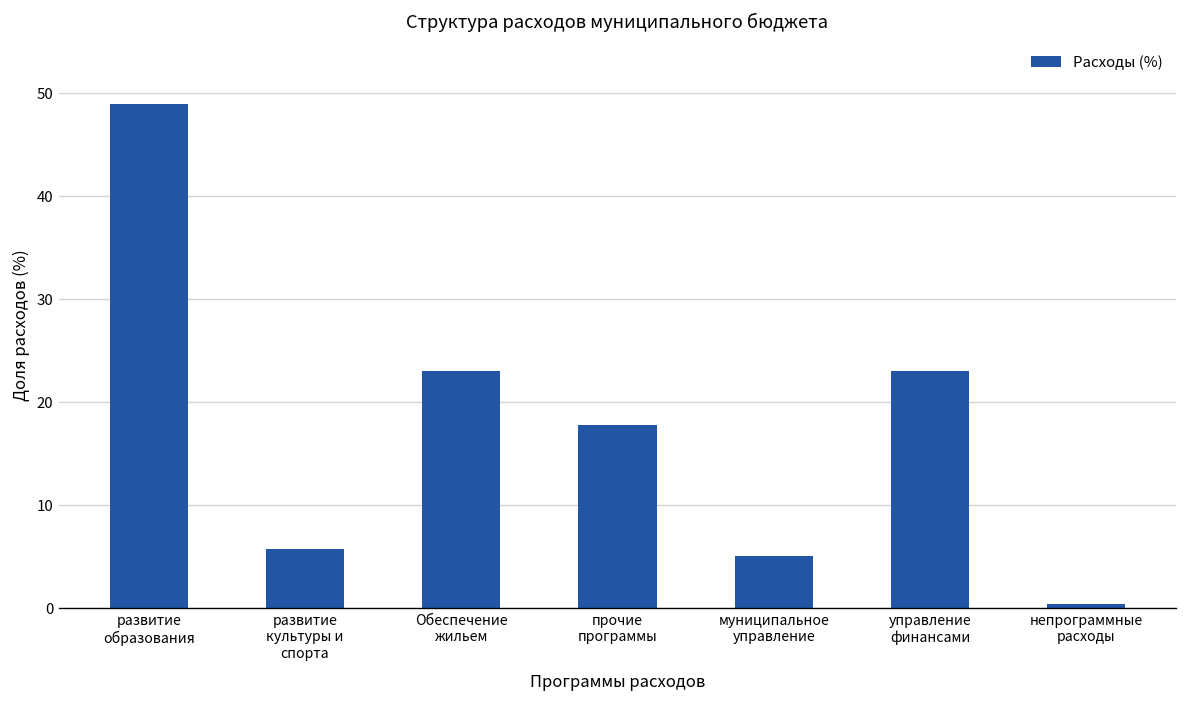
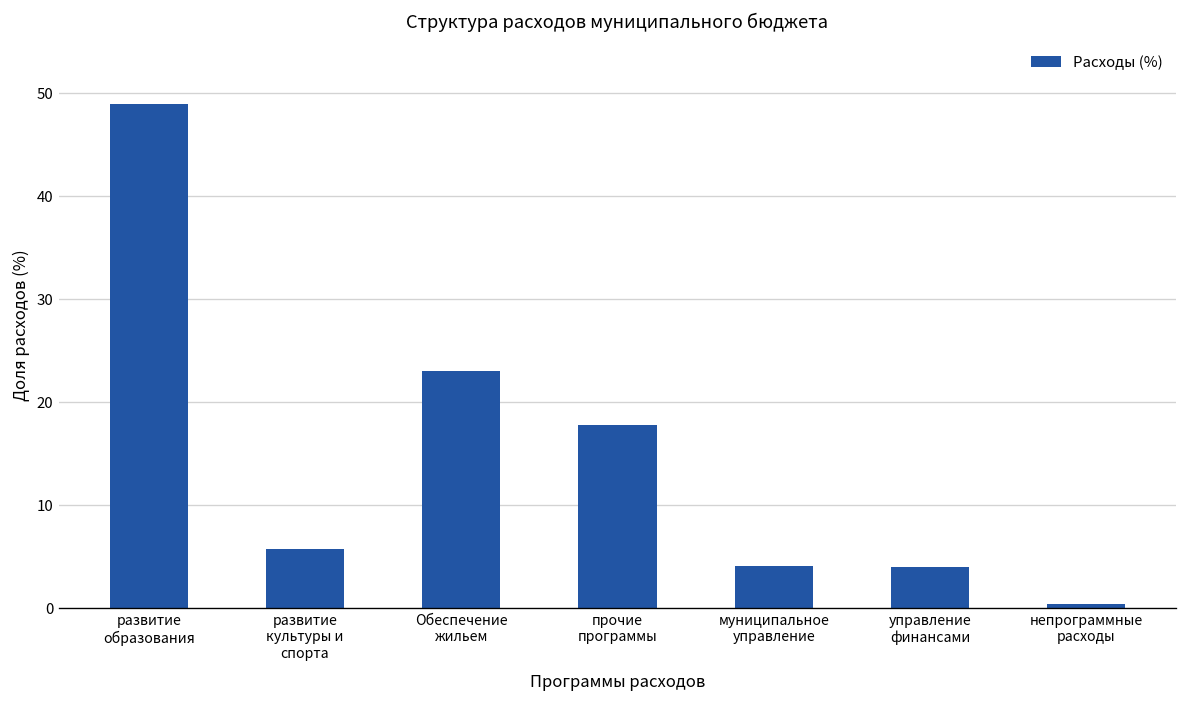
муниципальное управление: 5 -> 4
управление финансами: 23 -> 4
